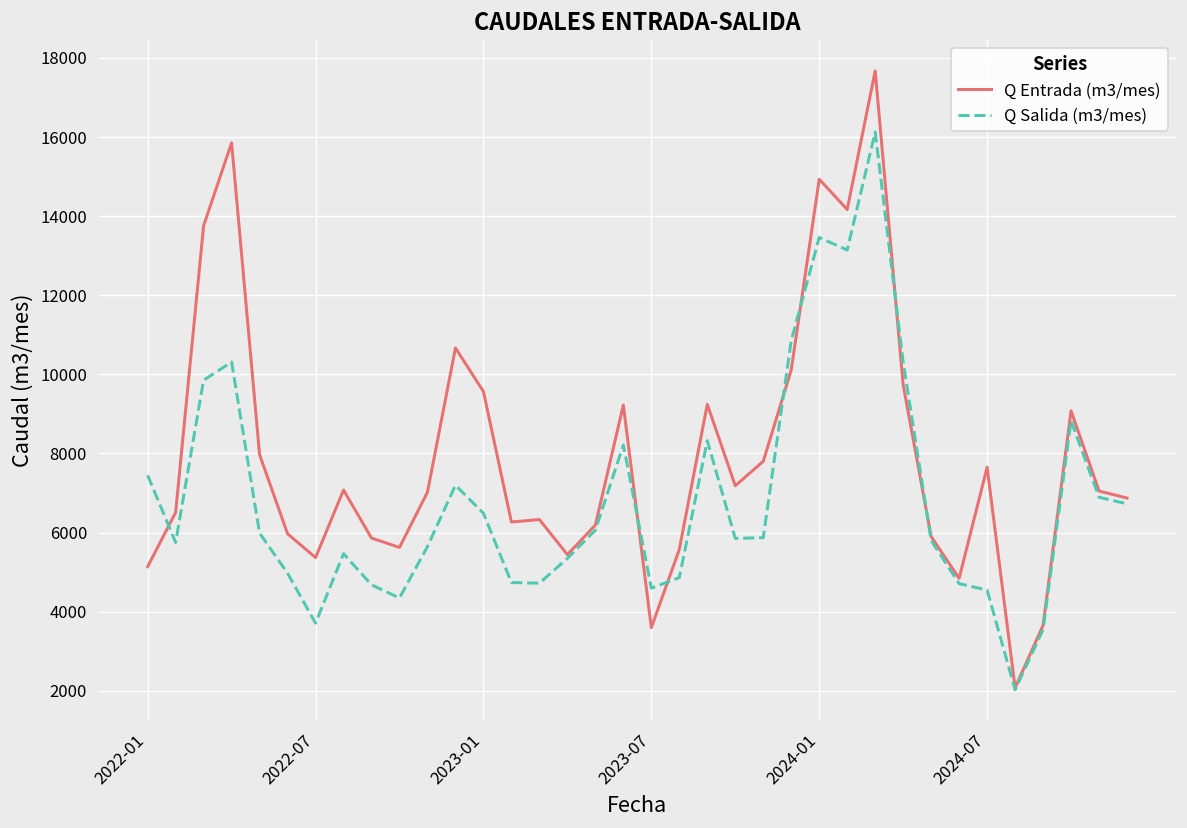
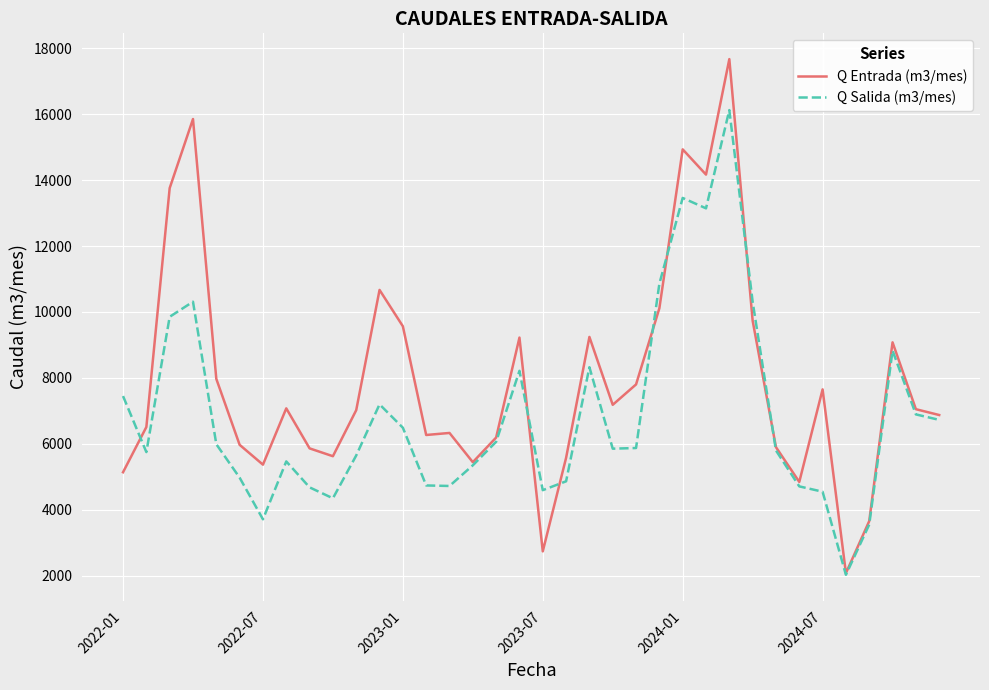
Q Entrada (m3/mes), 2023-07: 3600 -> 2700
